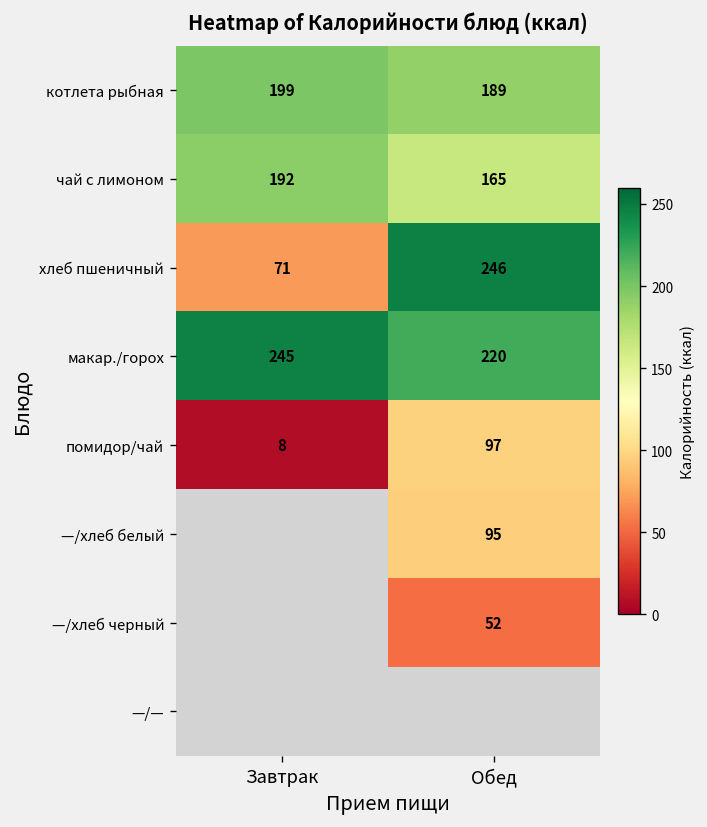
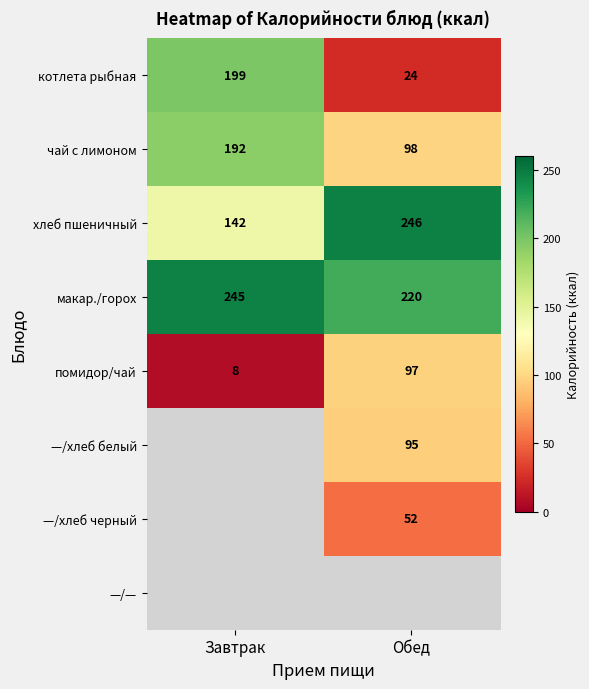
котлета рыбная, Обед: 189 -> 24
чай с лимоном, Обед: 165 -> 98
хлеб пшеничный, Завтрак: 71 -> 142
